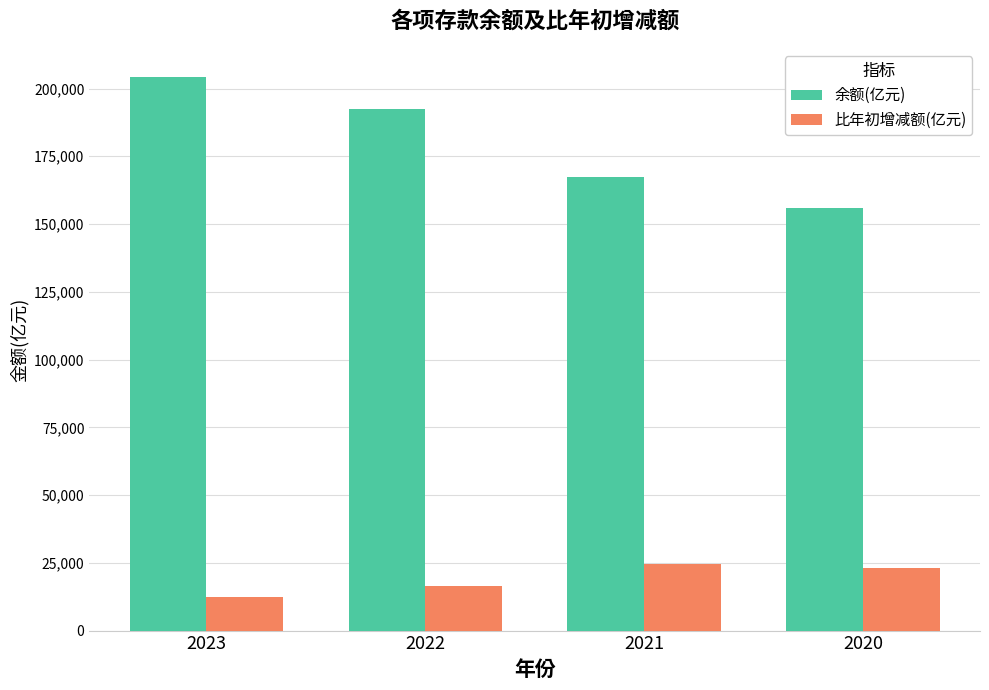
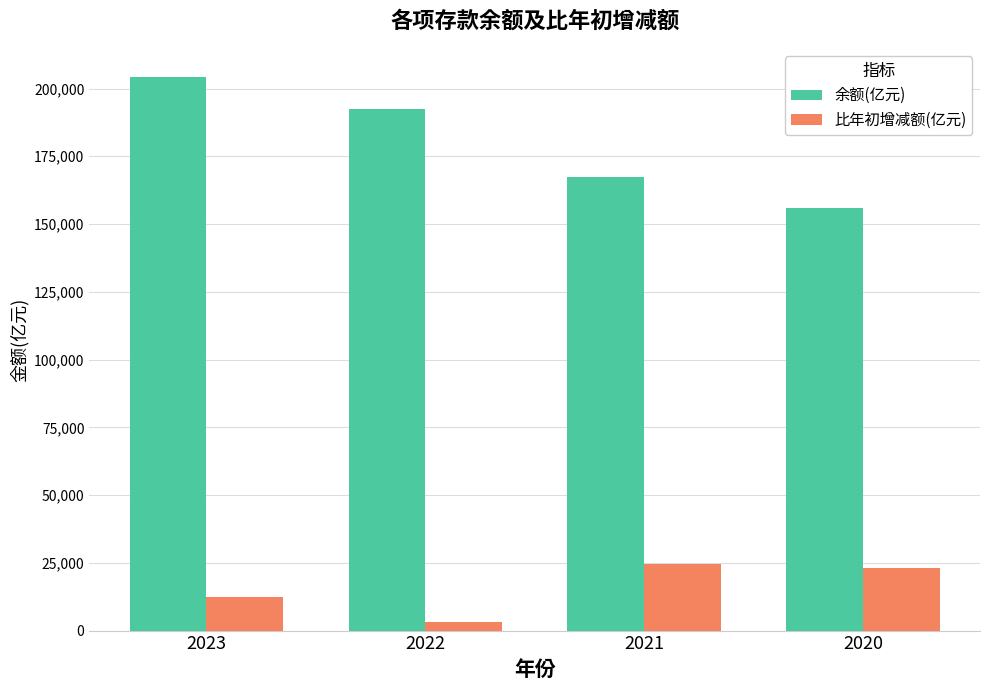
比年初增减额(亿元), 2022: 16,000 -> 3,000
